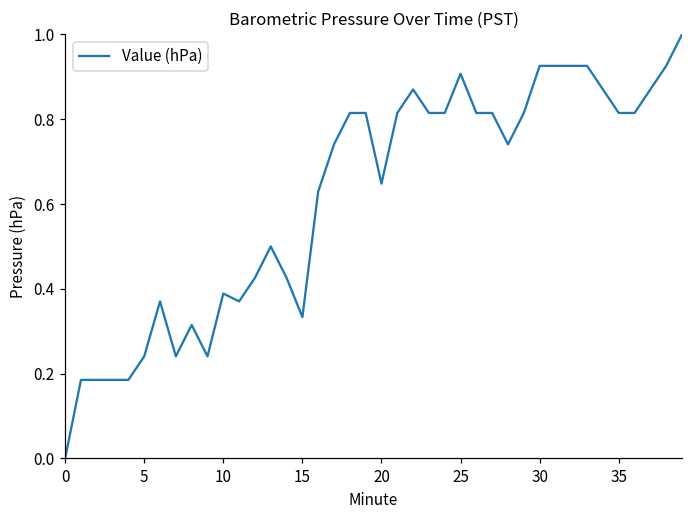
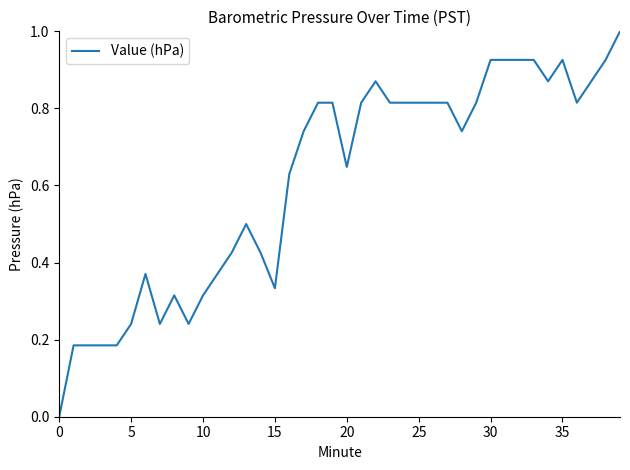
10: 0.39 -> 0.31
25: 0.91 -> 0.81
35: 0.81 -> 0.93
